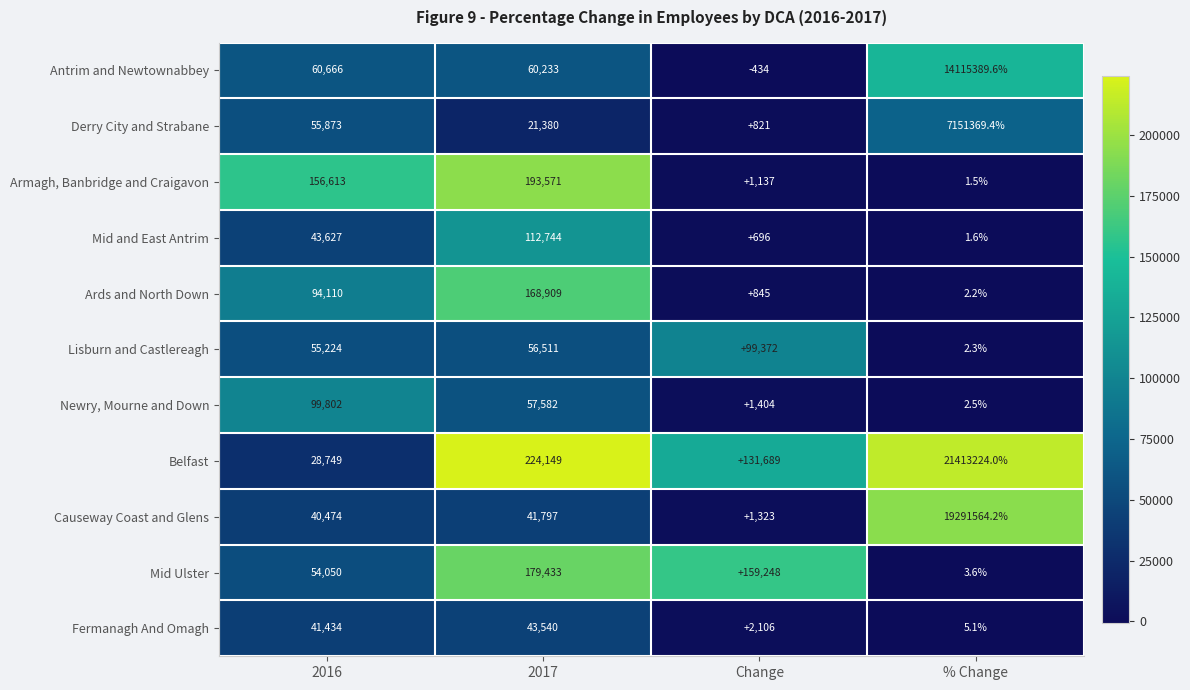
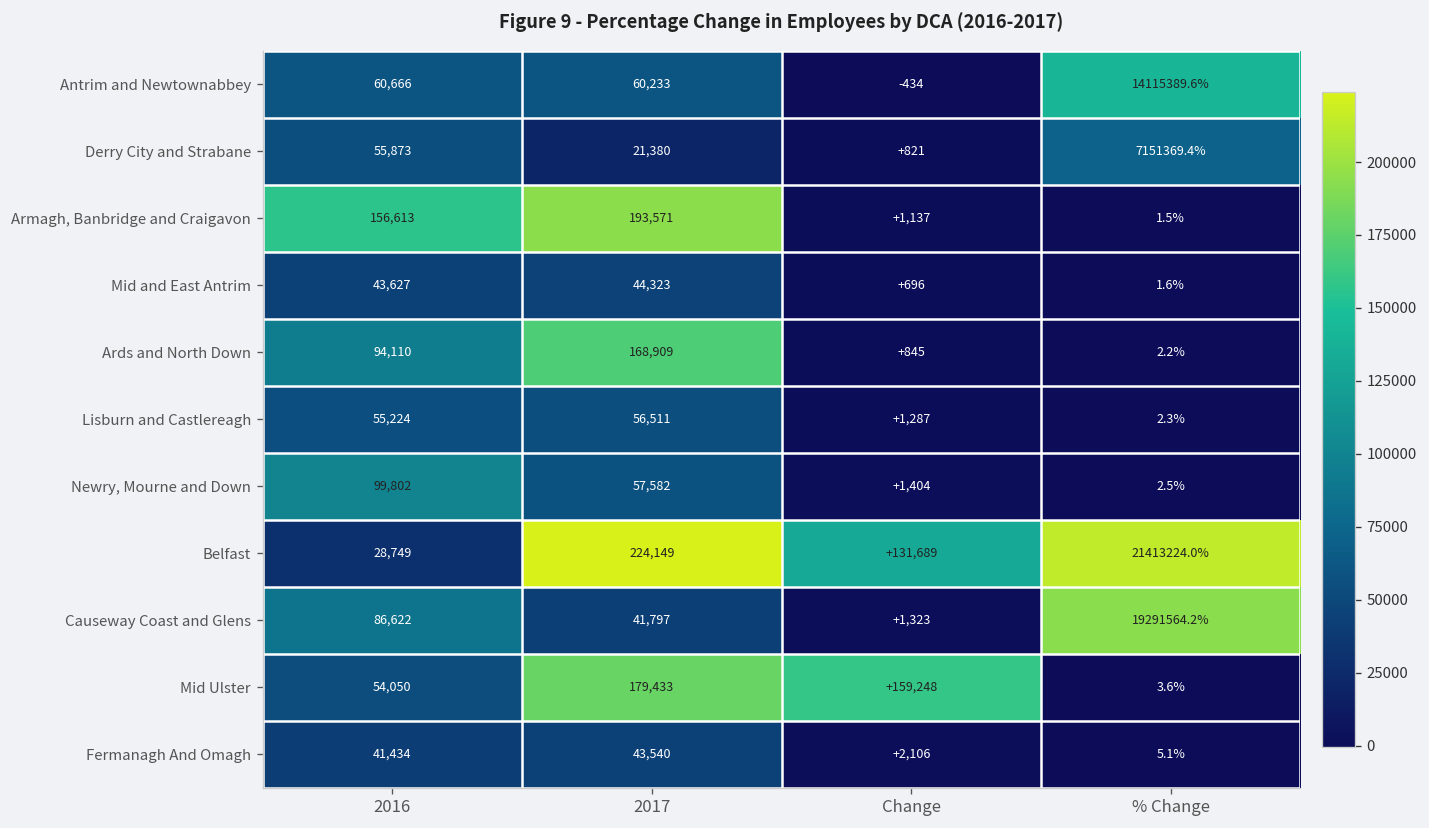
Mid and East Antrim, 2017: 112,744 -> 44,323
Lisburn and Castlereagh, Change: +99,372 -> +1,287
Causeway Coast and Glens, 2016: 40,474 -> 86,622
